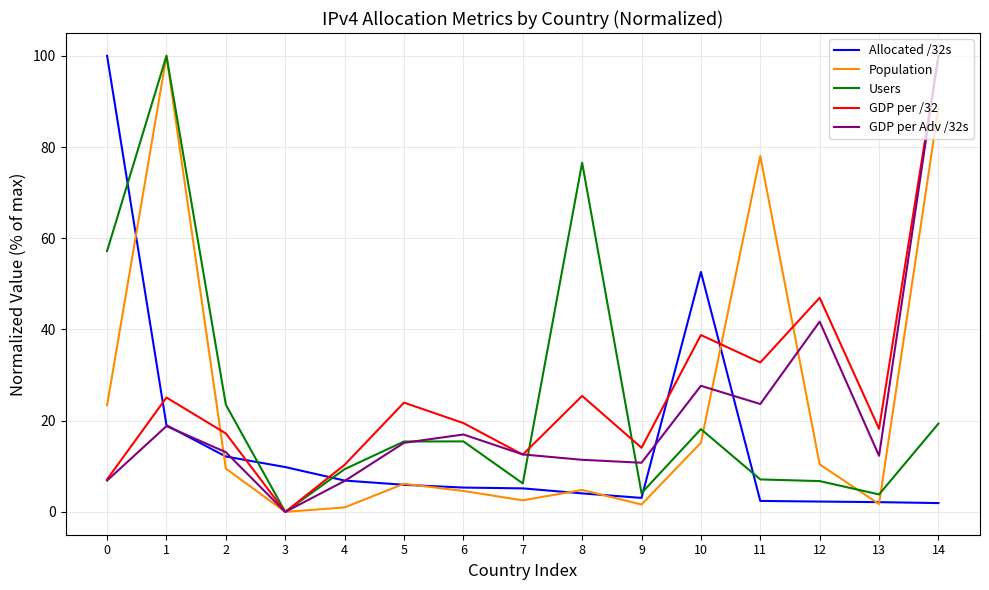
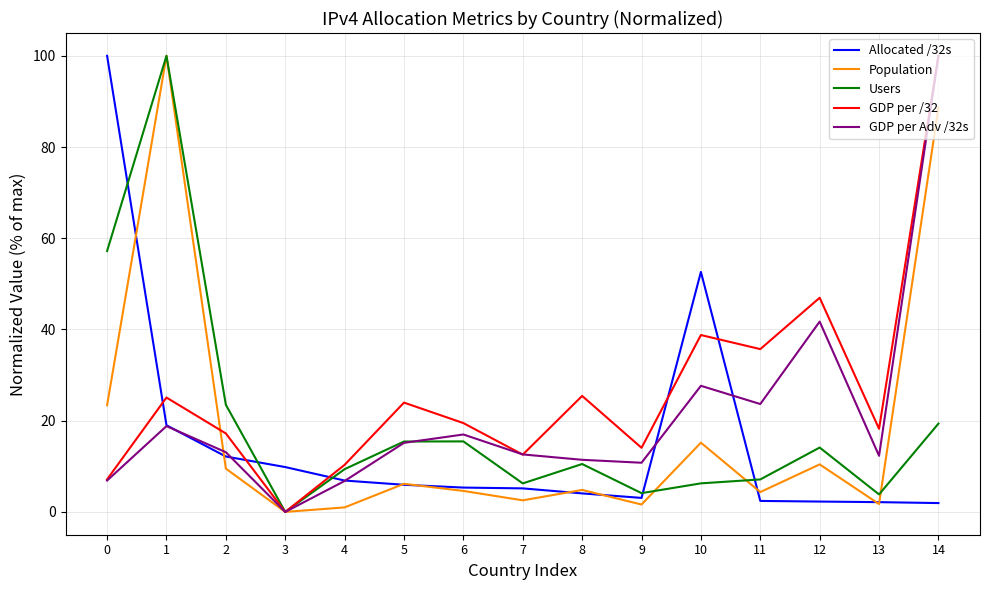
Users, 8: 77 -> 11
Users, 10: 18 -> 6
Population, 11: 78 -> 4
GDP per /32, 11: 33 -> 36
Users, 12: 7 -> 14
